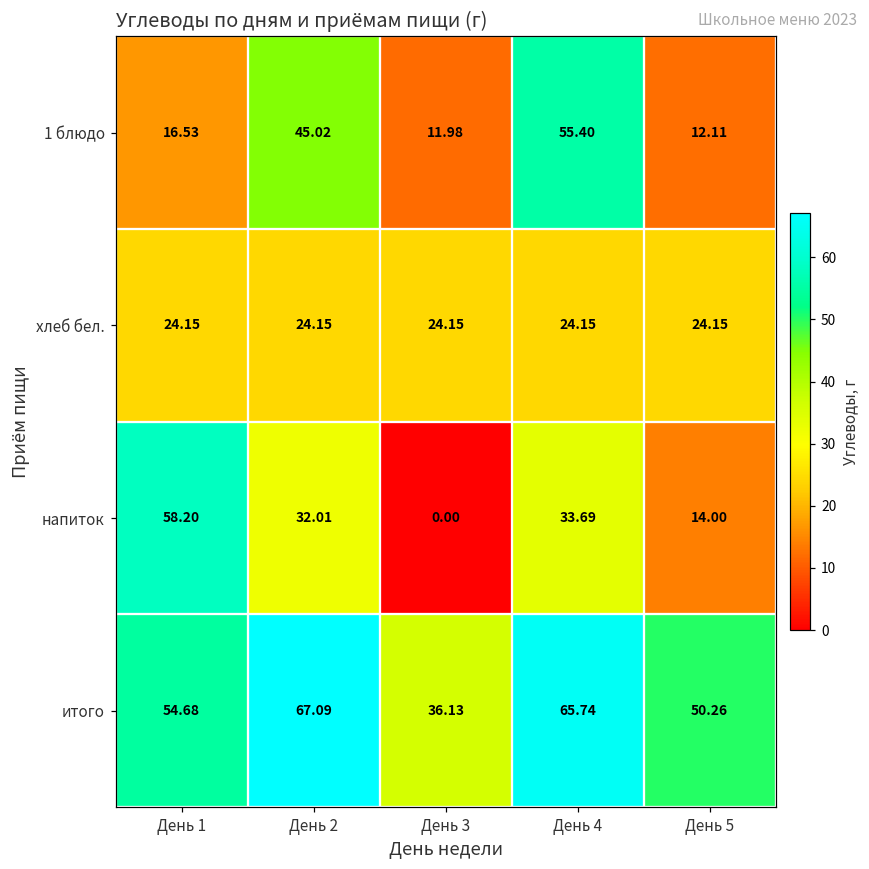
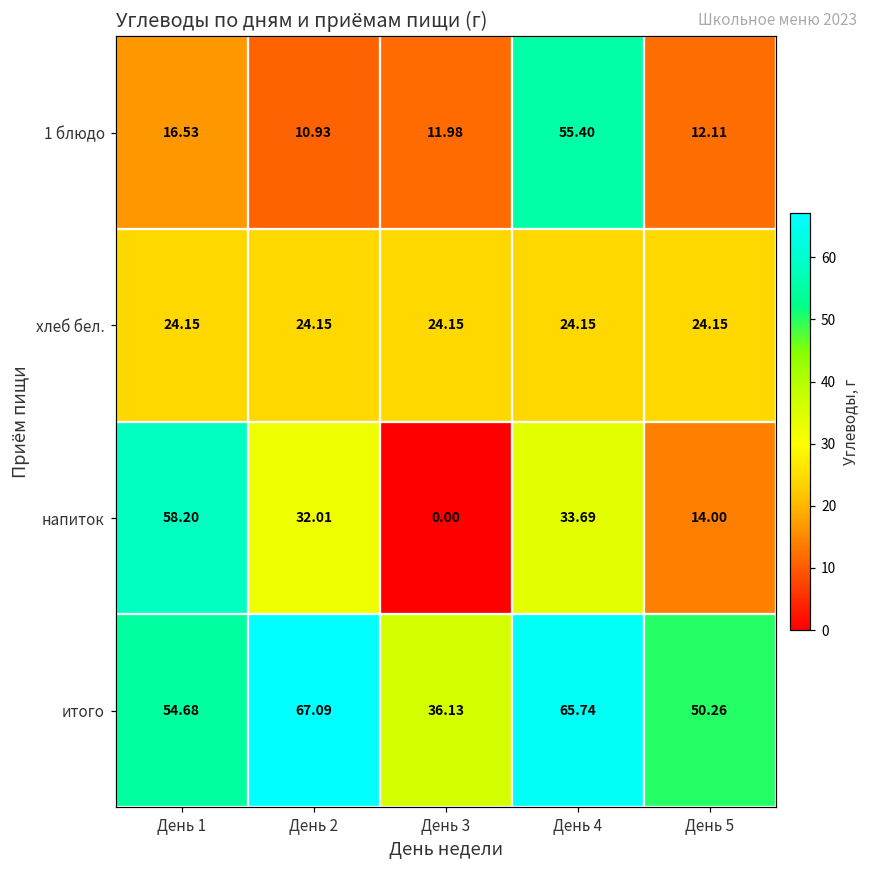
1 блюдо, День 2: 45.02 -> 10.93
